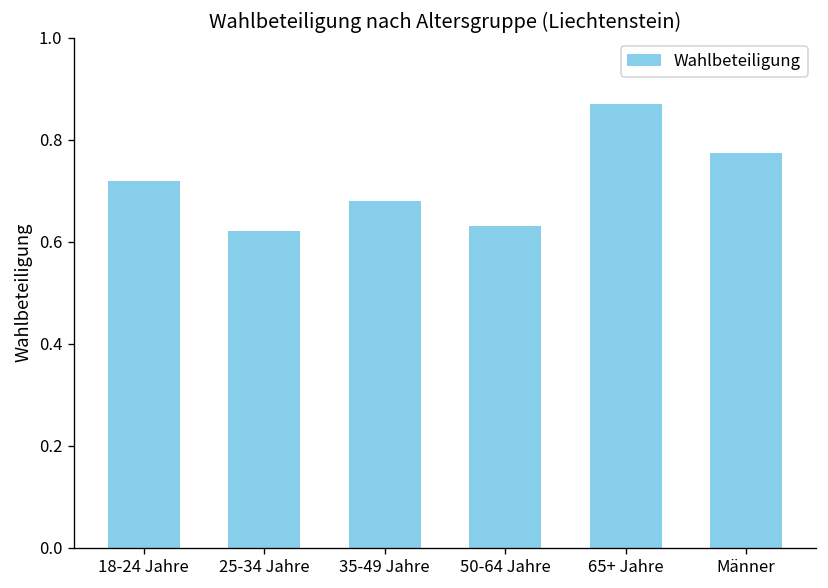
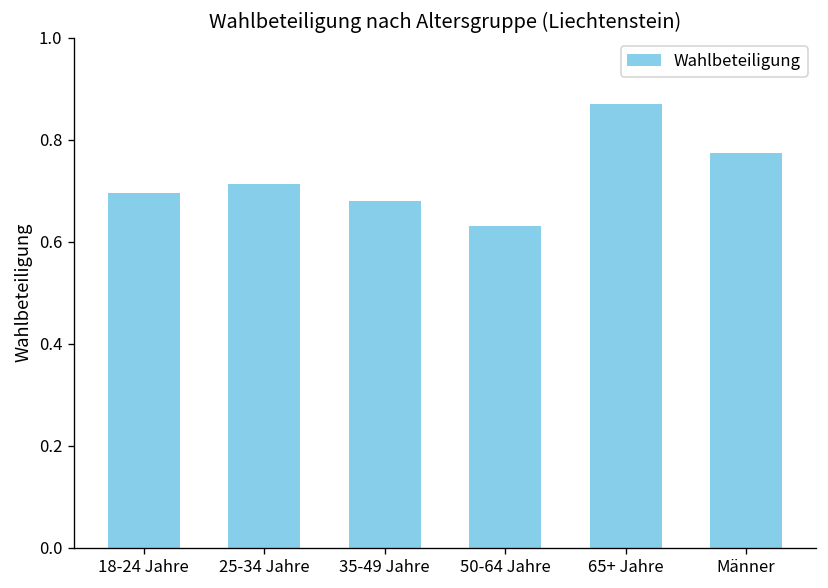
18-24 Jahre: 0.72 -> 0.70
25-34 Jahre: 0.62 -> 0.71
